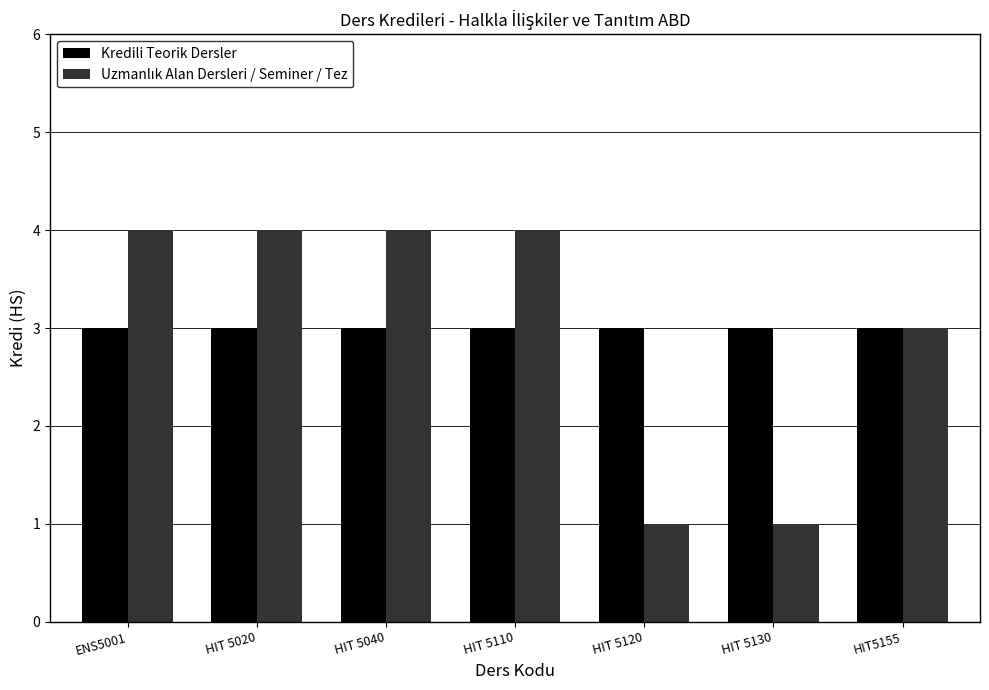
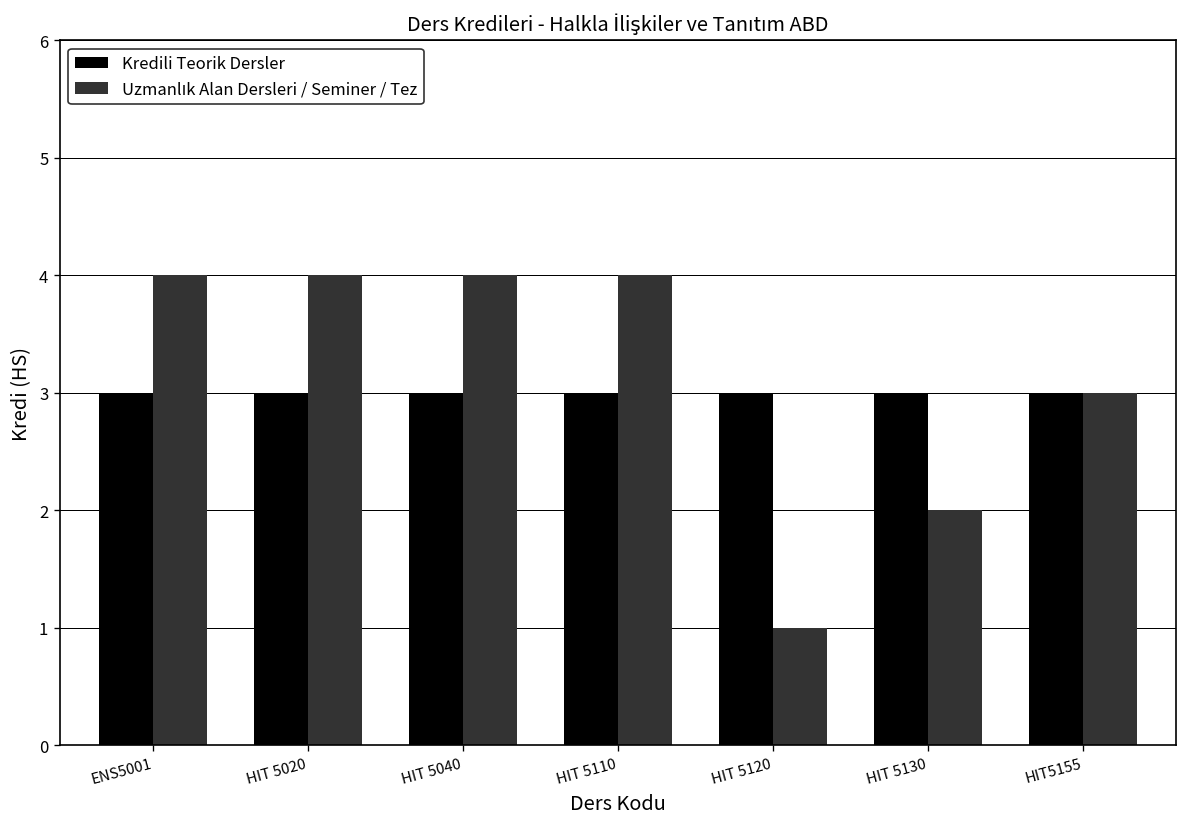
Uzmanlık Alan Dersleri / Seminer / Tez, HIT 5130: 1 -> 2
